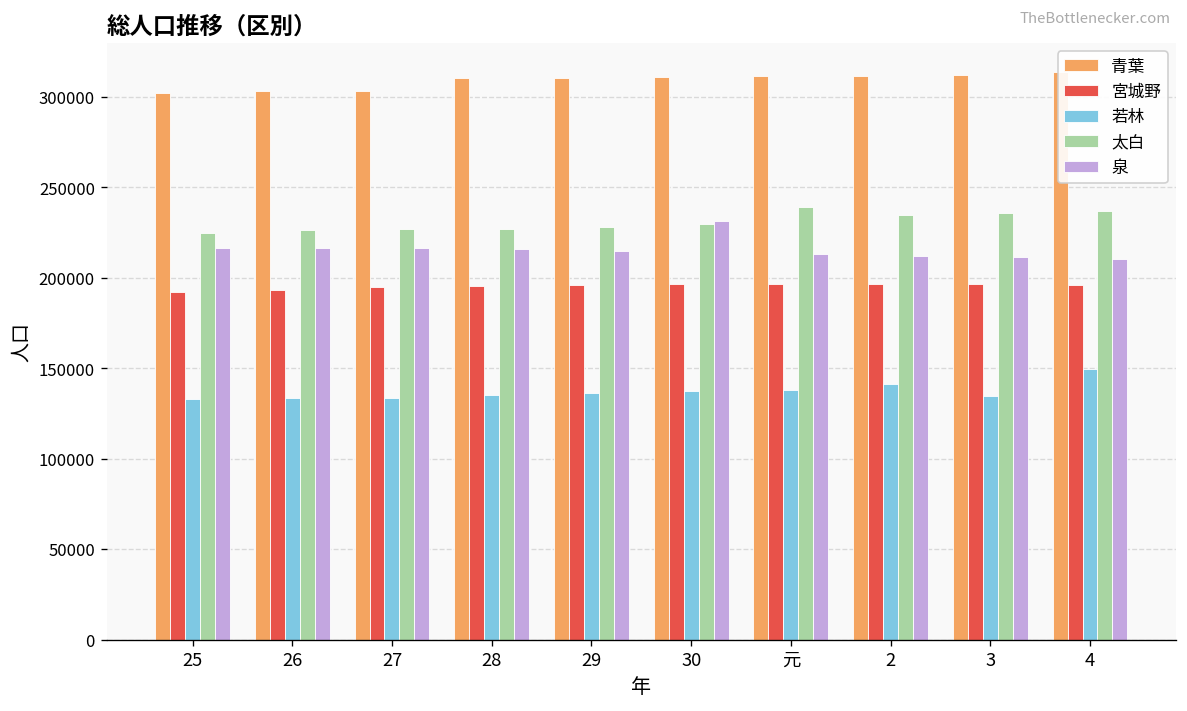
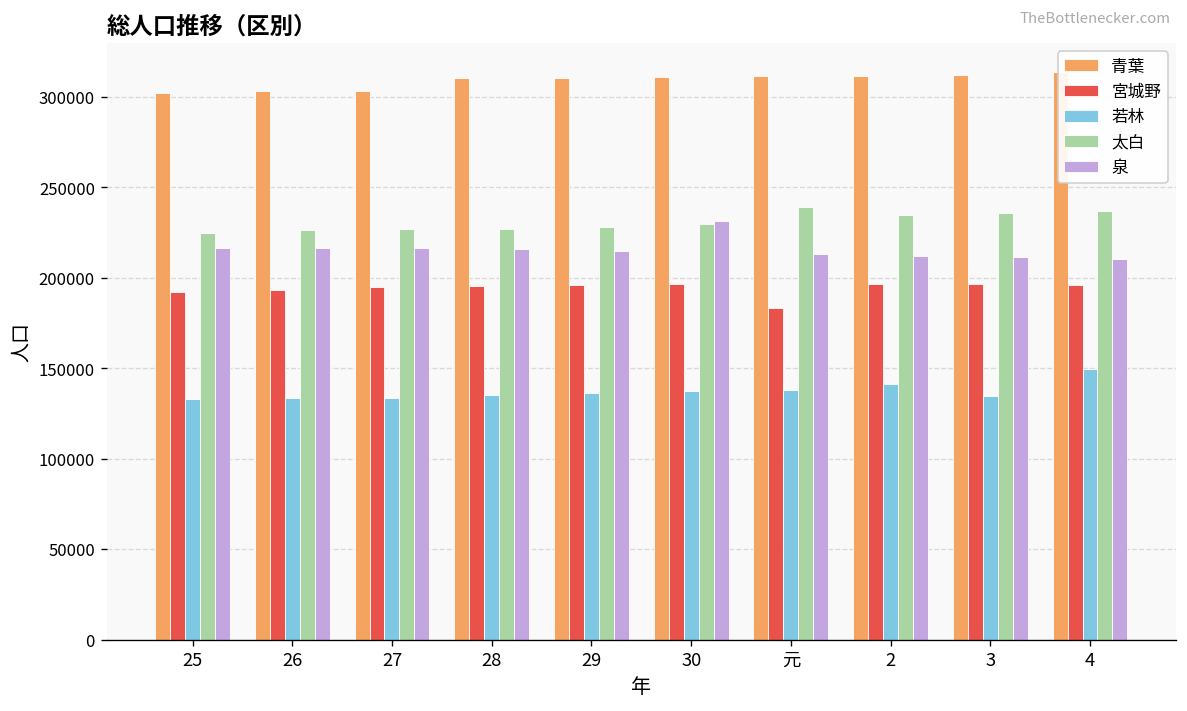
宮城野, 元: 196000 -> 183000
